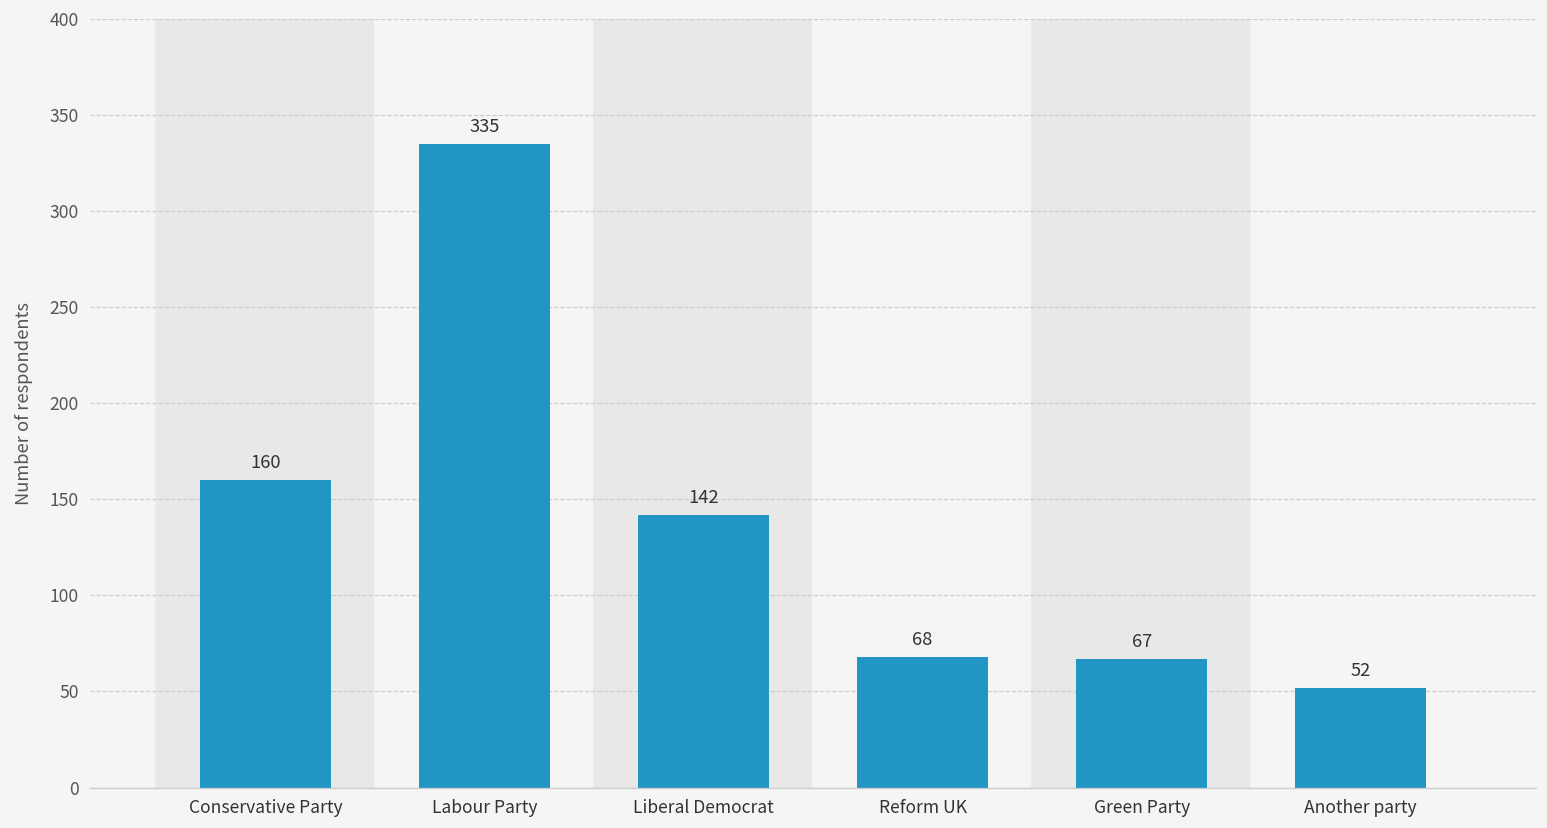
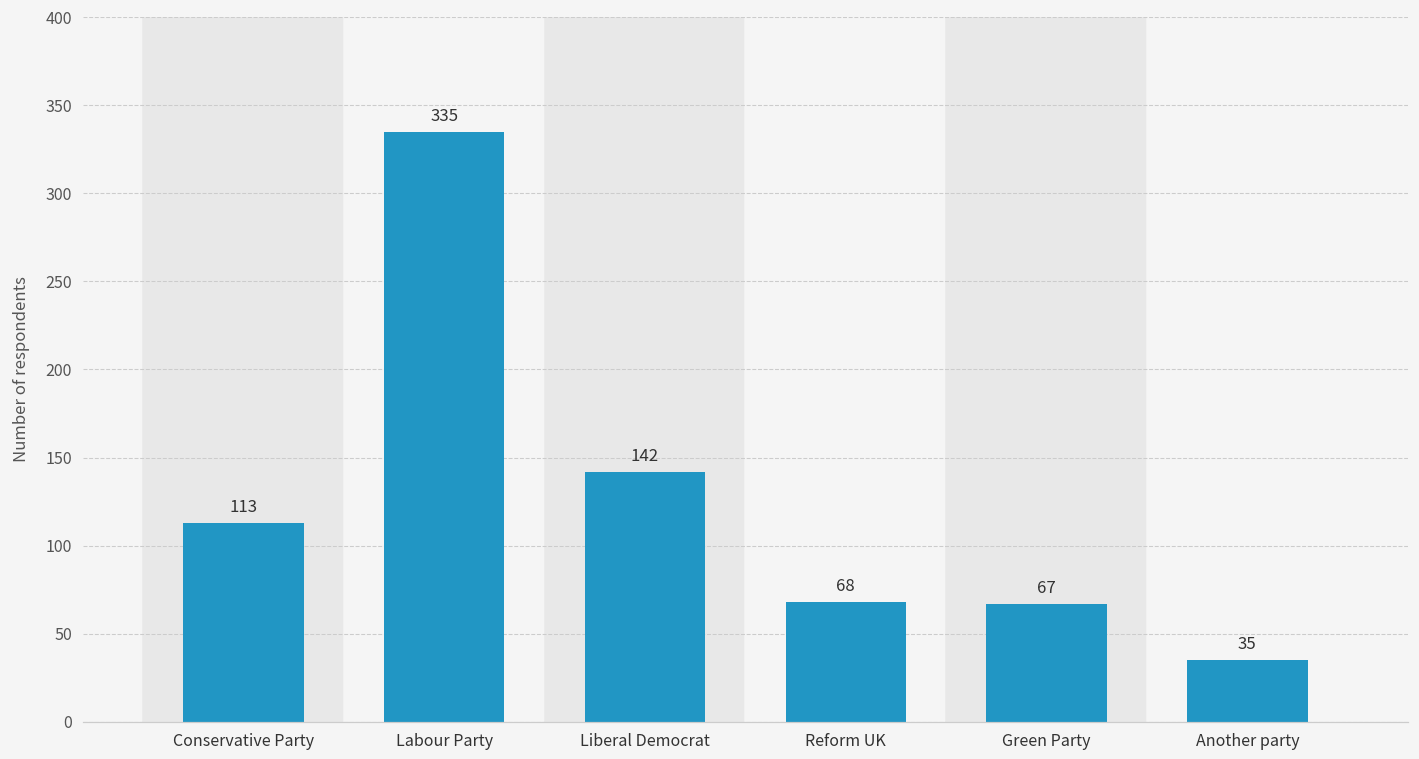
Conservative Party: 160 -> 113
Another party: 52 -> 35
